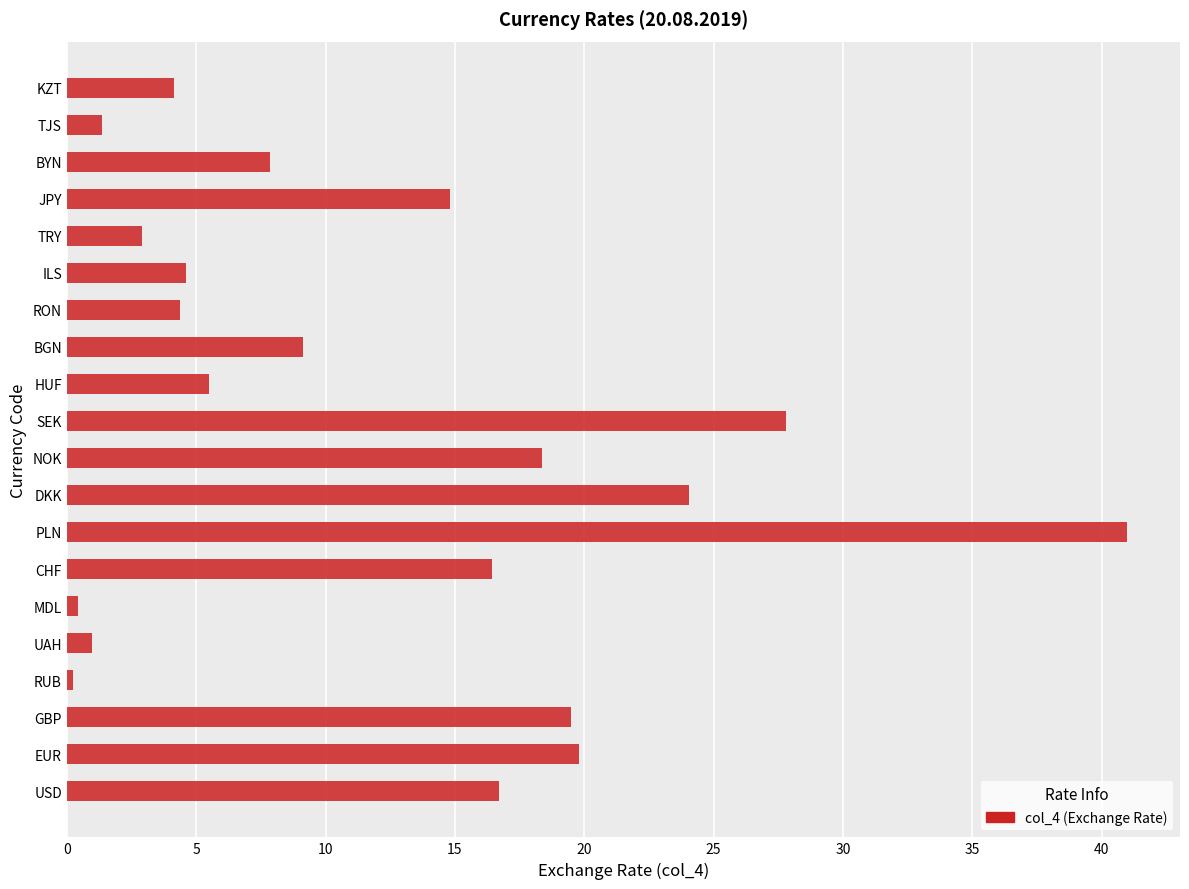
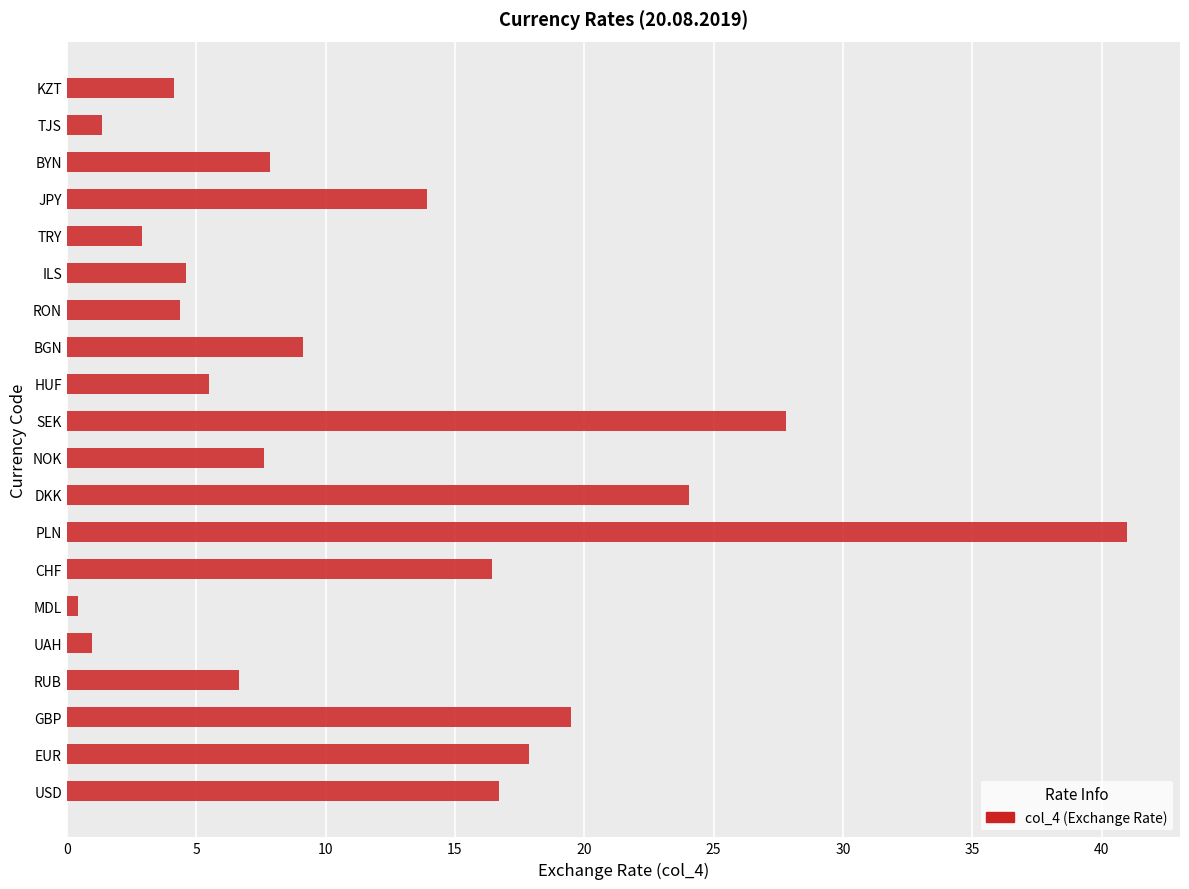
JPY: 14.8 -> 13.9
NOK: 18.4 -> 7.6
RUB: 0.2 -> 6.7
EUR: 19.8 -> 17.9
